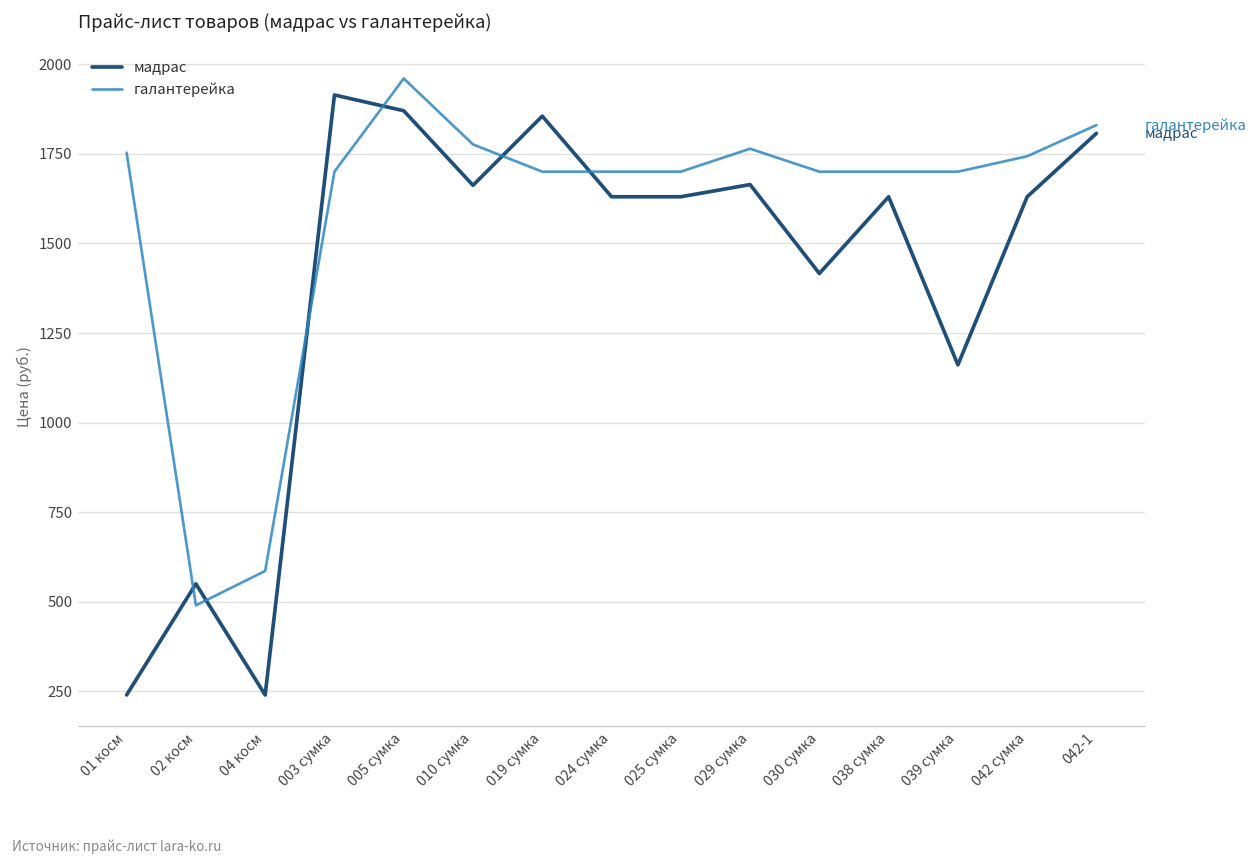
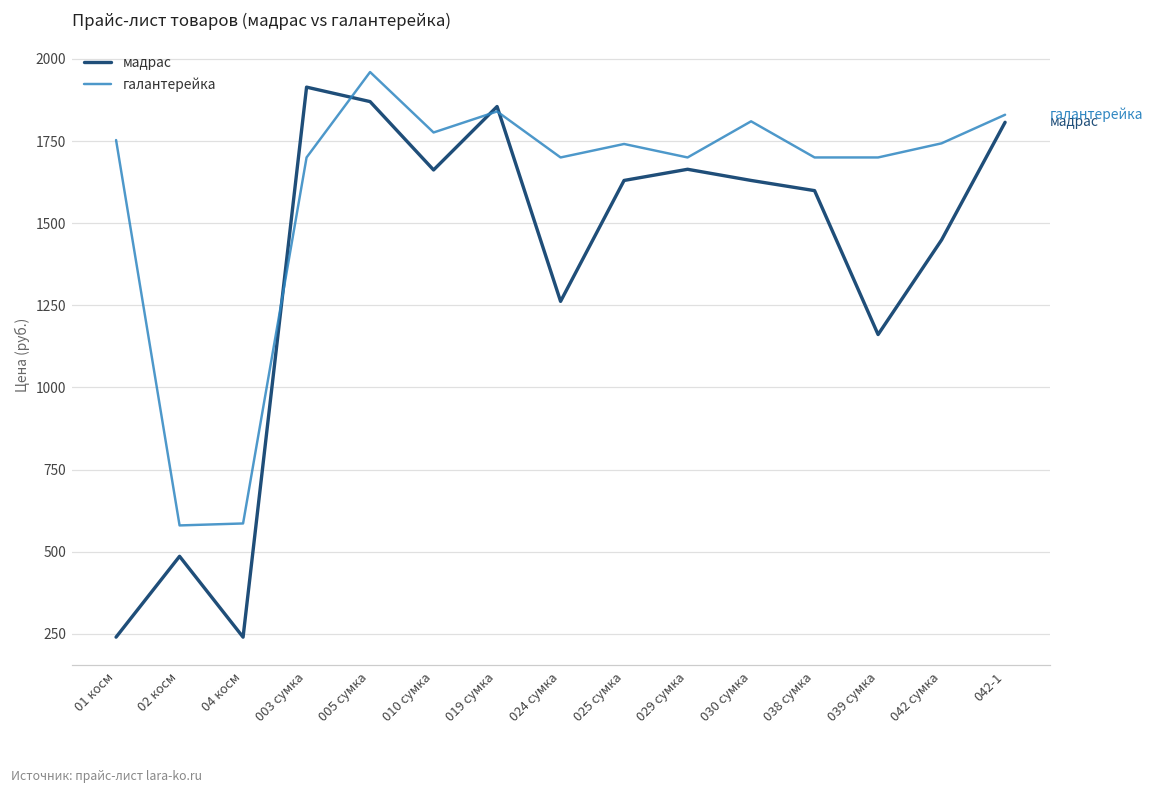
мадрас, 02 косм: 550 -> 490
галантерейка, 02 косм: 490 -> 580
галантерейка, 019 сумка: 1700 -> 1840
мадрас, 024 сумка: 1630 -> 1260
галантерейка, 025 сумка: 1700 -> 1740
галантерейка, 029 сумка: 1760 -> 1700
мадрас, 030 сумка: 1420 -> 1630
галантерейка, 030 сумка: 1700 -> 1810
мадрас, 038 сумка: 1630 -> 1600
мадрас, 042 сумка: 1630 -> 1450
